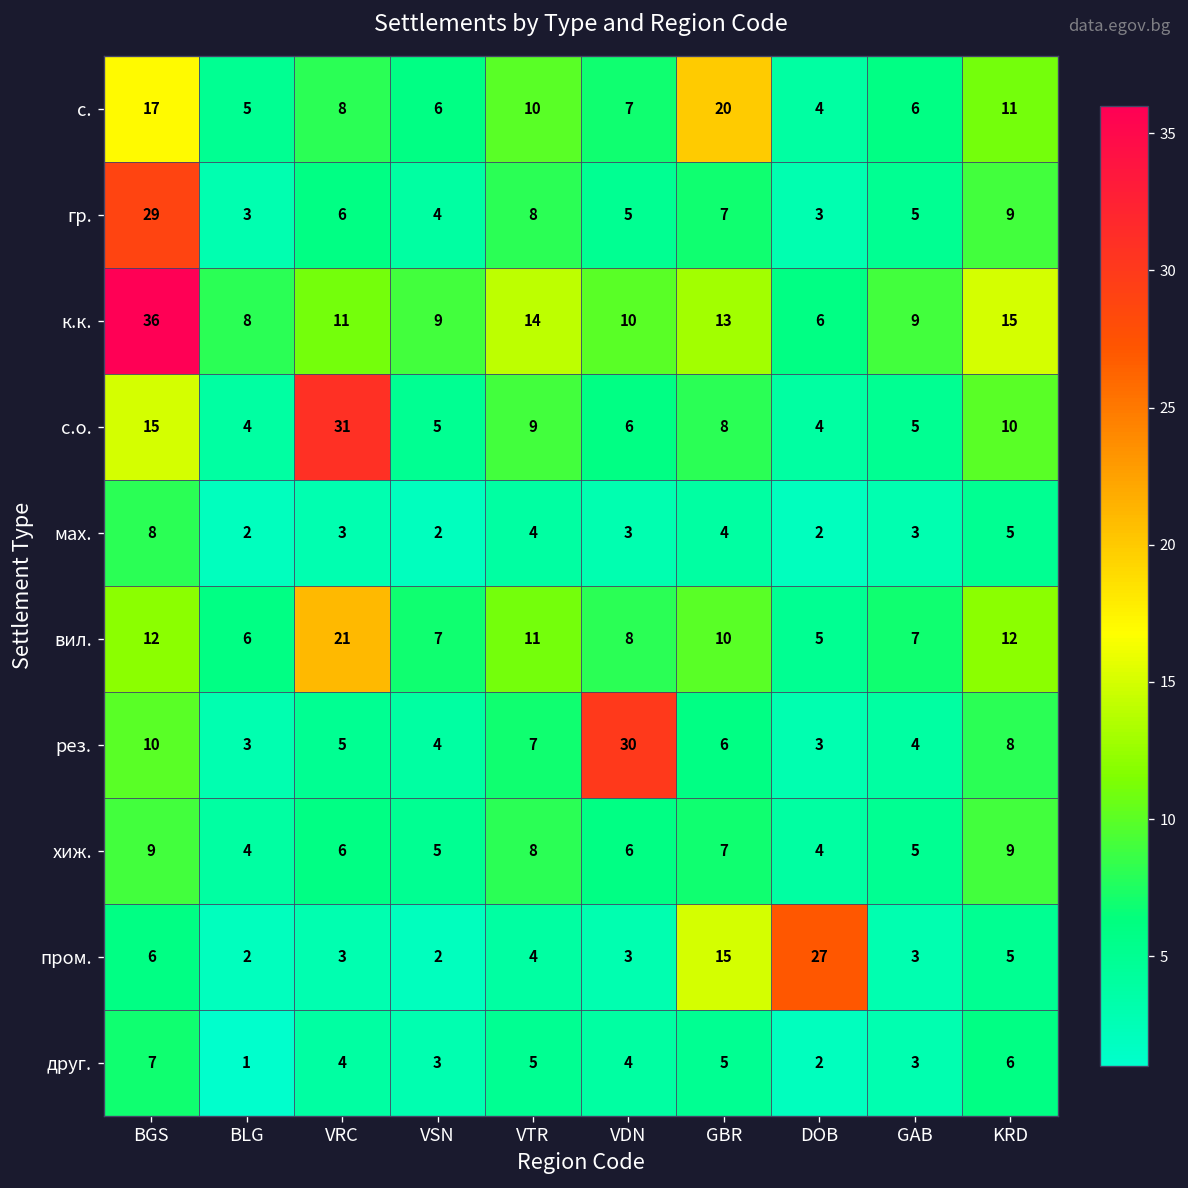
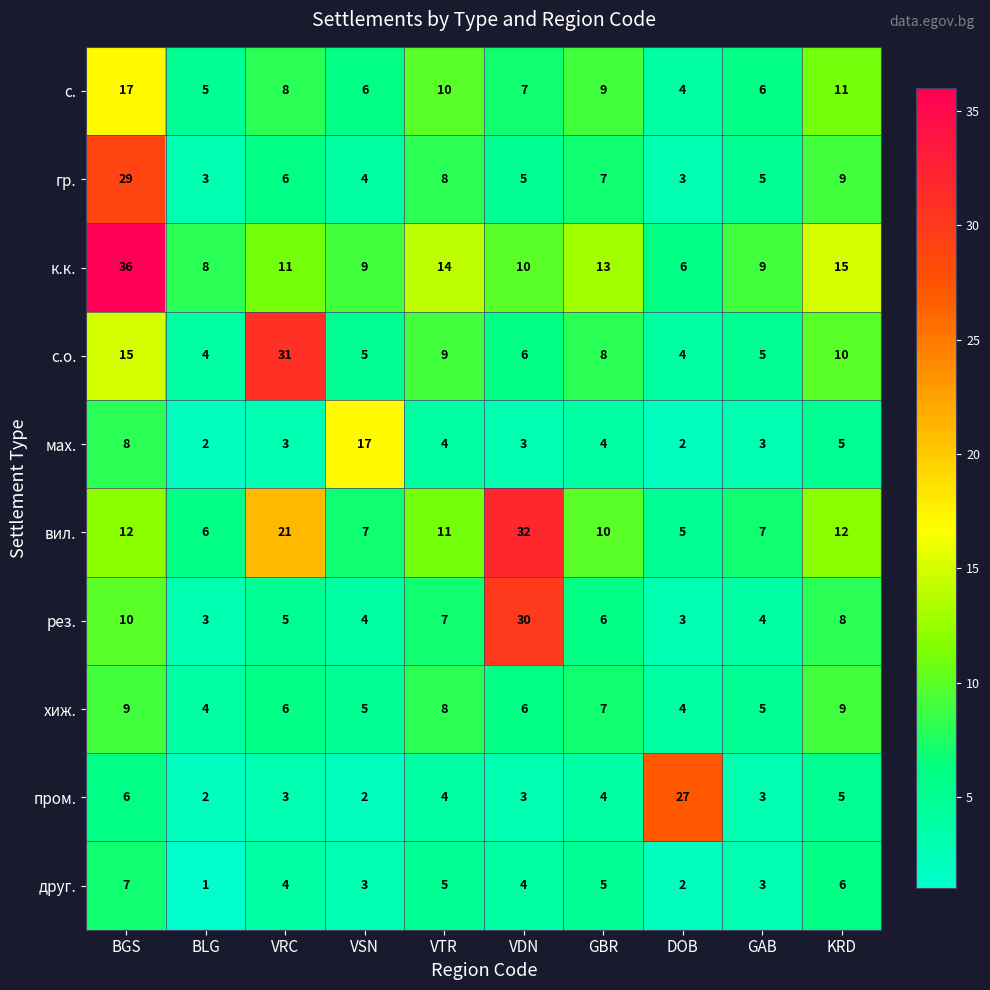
с., GBR: 20 -> 9
мах., VSN: 2 -> 17
вил., VDN: 8 -> 32
пром., GBR: 15 -> 4
